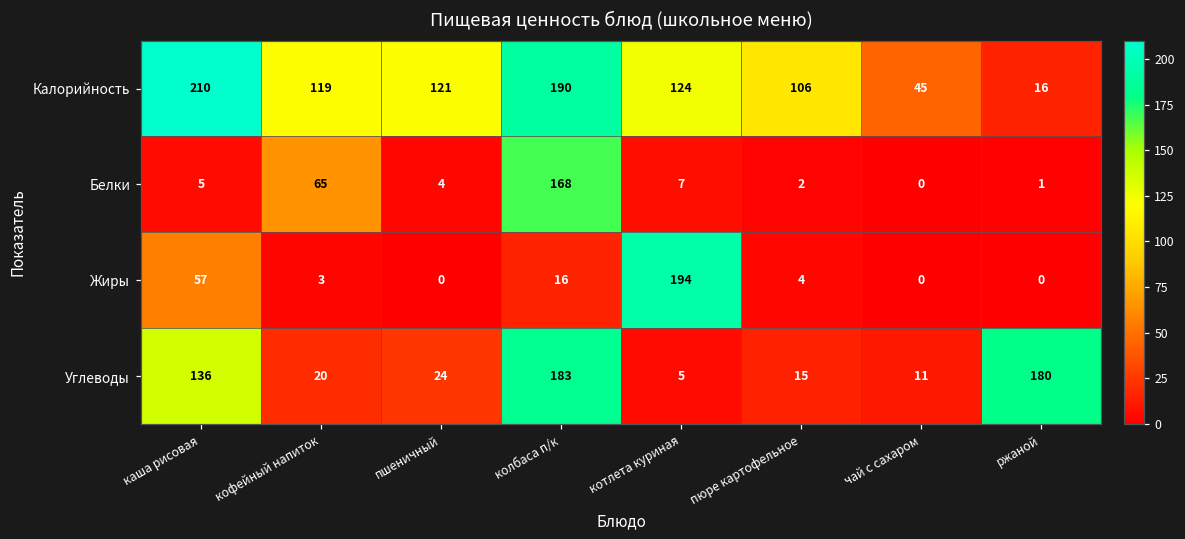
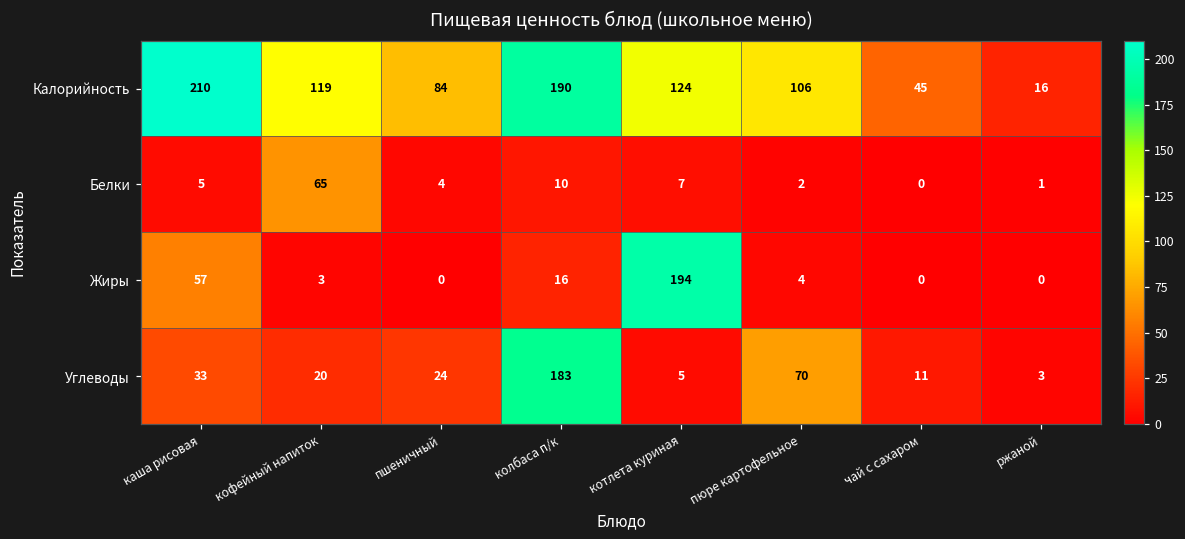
Калорийность, пшеничный: 121 -> 84
Белки, колбаса п/к: 168 -> 10
Углеводы, каша рисовая: 136 -> 33
Углеводы, пюре картофельное: 15 -> 70
Углеводы, ржаной: 180 -> 3
